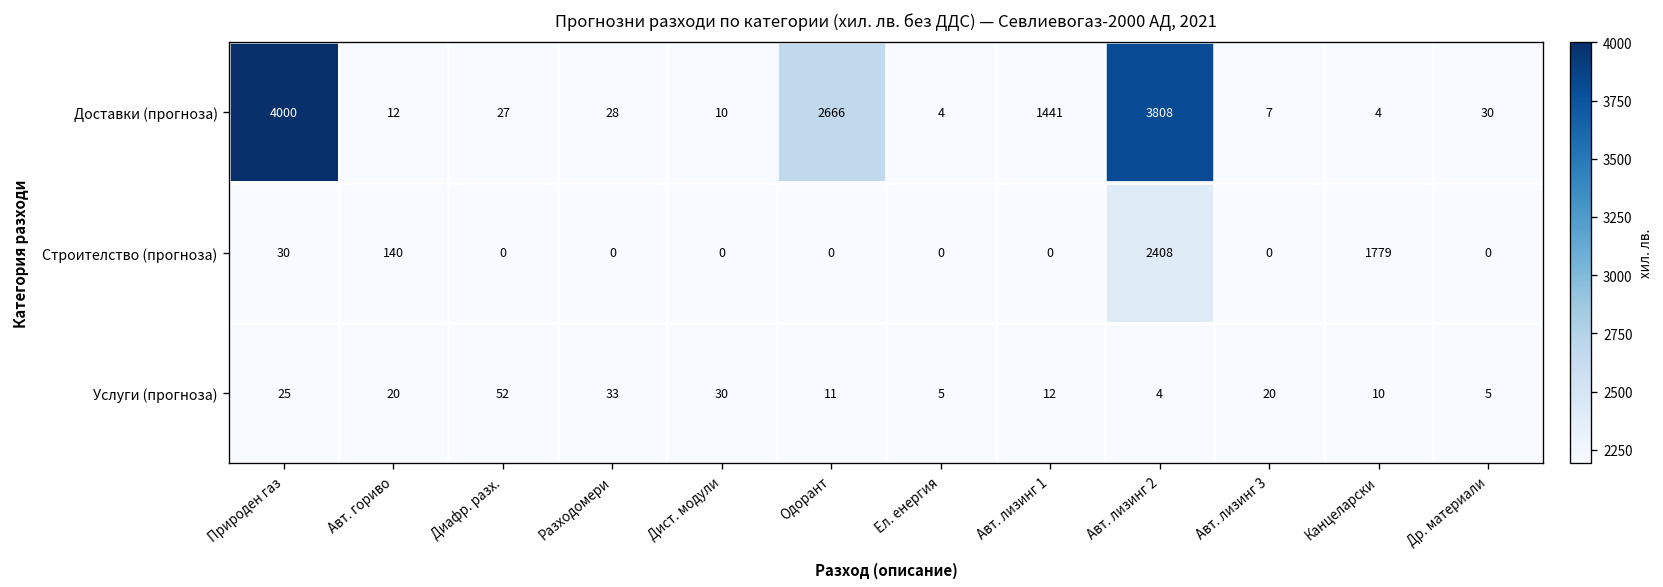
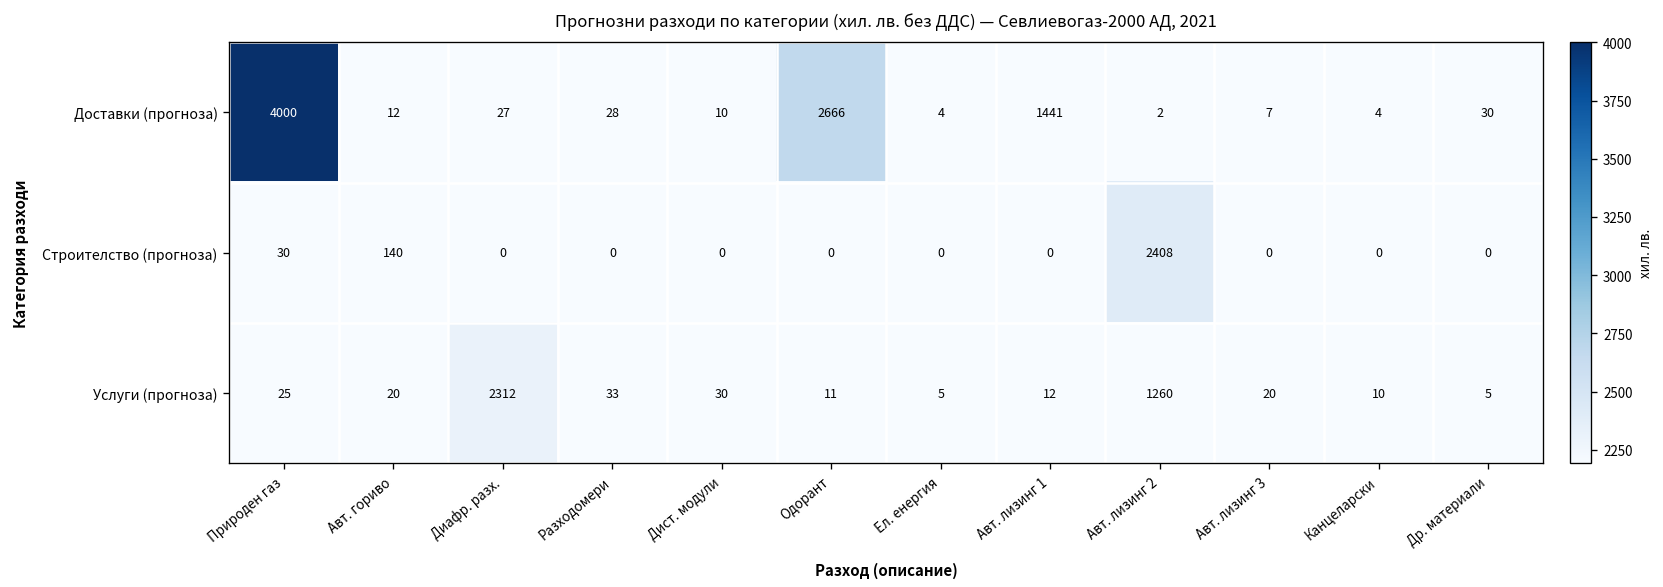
Доставки (прогноза), Авт. лизинг 2: 3808 -> 2
Строителство (прогноза), Канцеларски: 1779 -> 0
Услуги (прогноза), Диафр. разх.: 52 -> 2312
Услуги (прогноза), Авт. лизинг 2: 4 -> 1260
